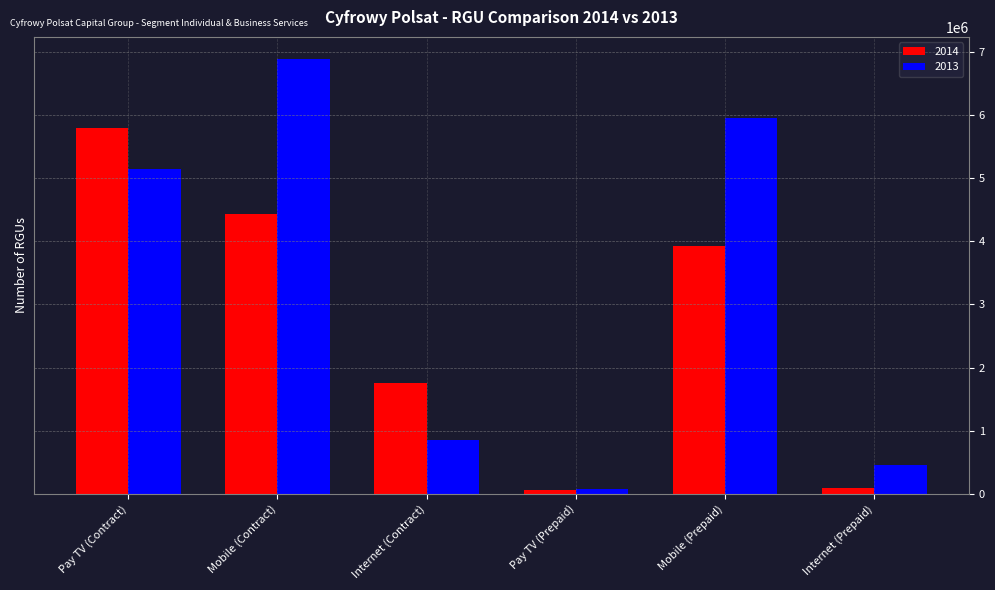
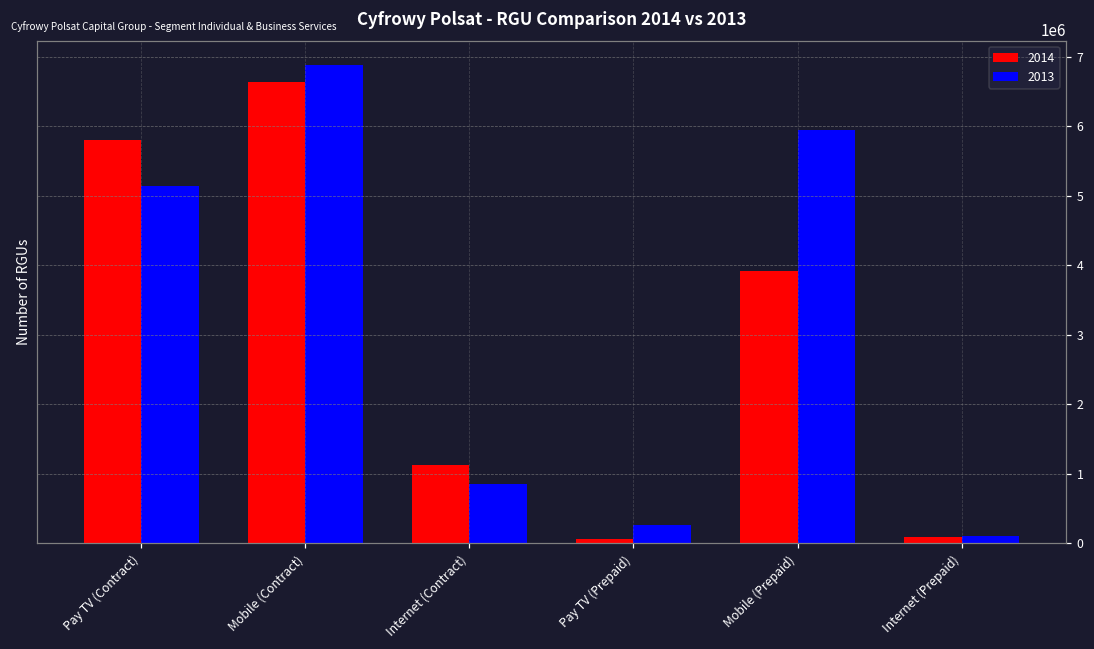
2014, Mobile (Contract): 4400000 -> 6600000
2014, Internet (Contract): 1800000 -> 1100000
2013, Pay TV (Prepaid): 100000 -> 300000
2013, Internet (Prepaid): 500000 -> 100000
